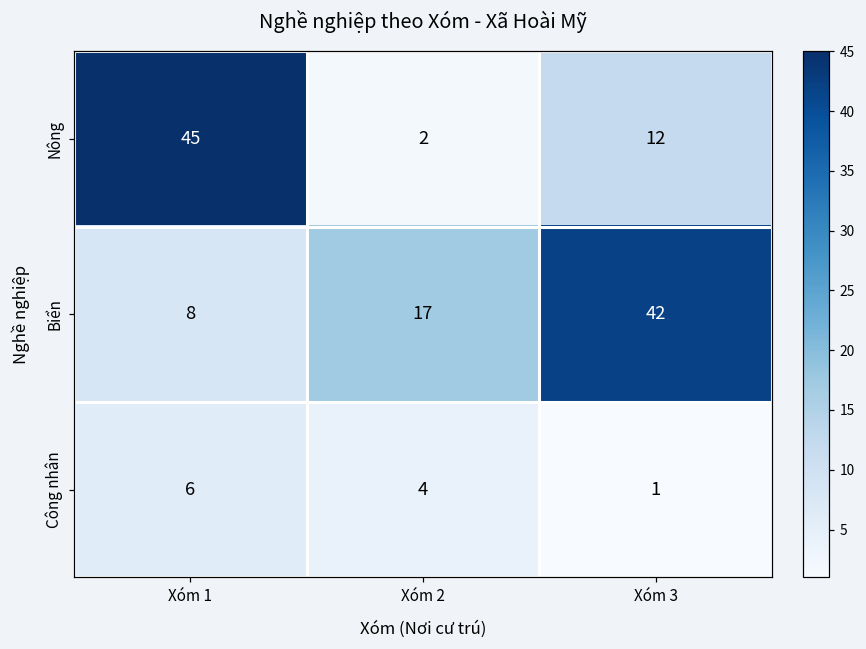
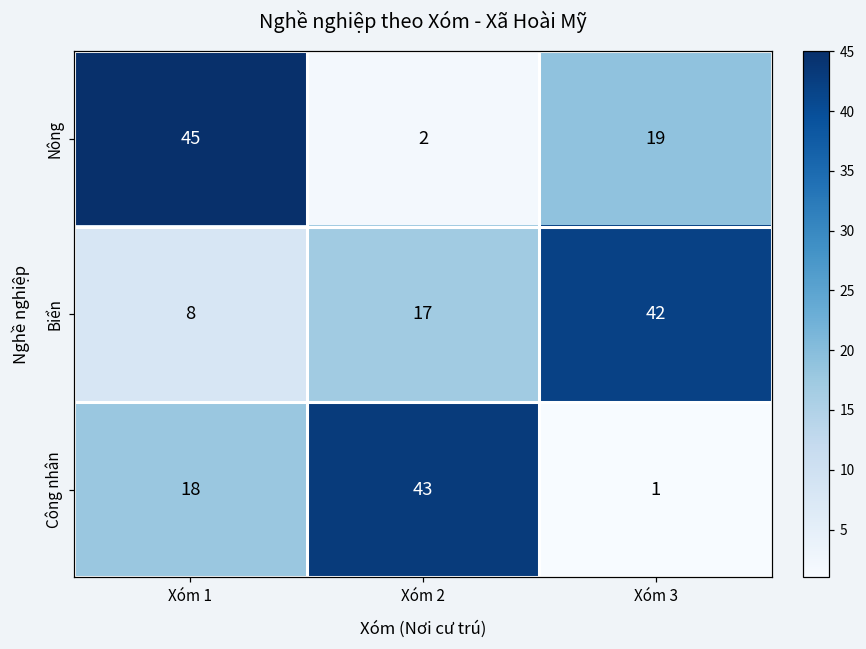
Nông, Xóm 3: 12 -> 19
Công nhân, Xóm 1: 6 -> 18
Công nhân, Xóm 2: 4 -> 43
